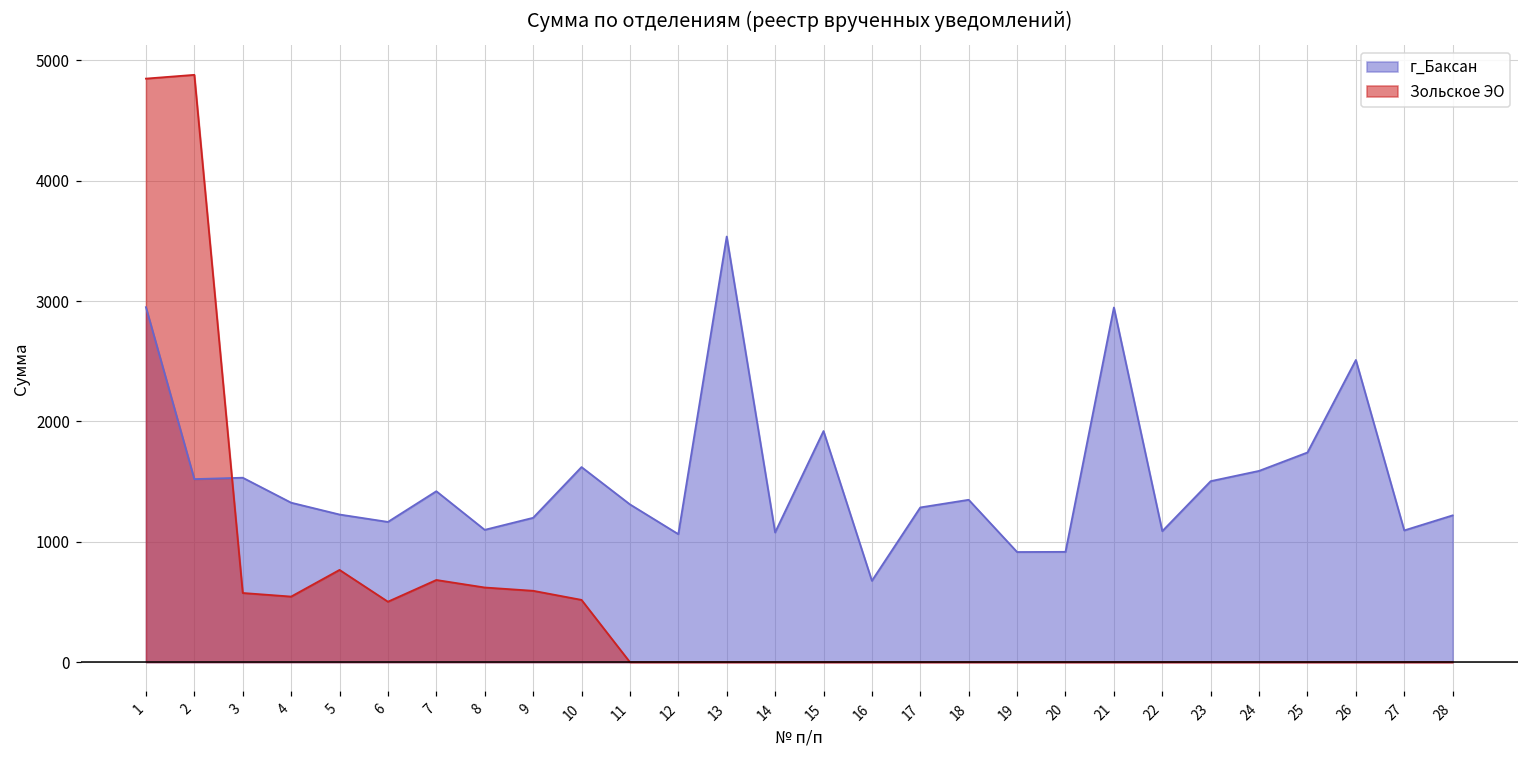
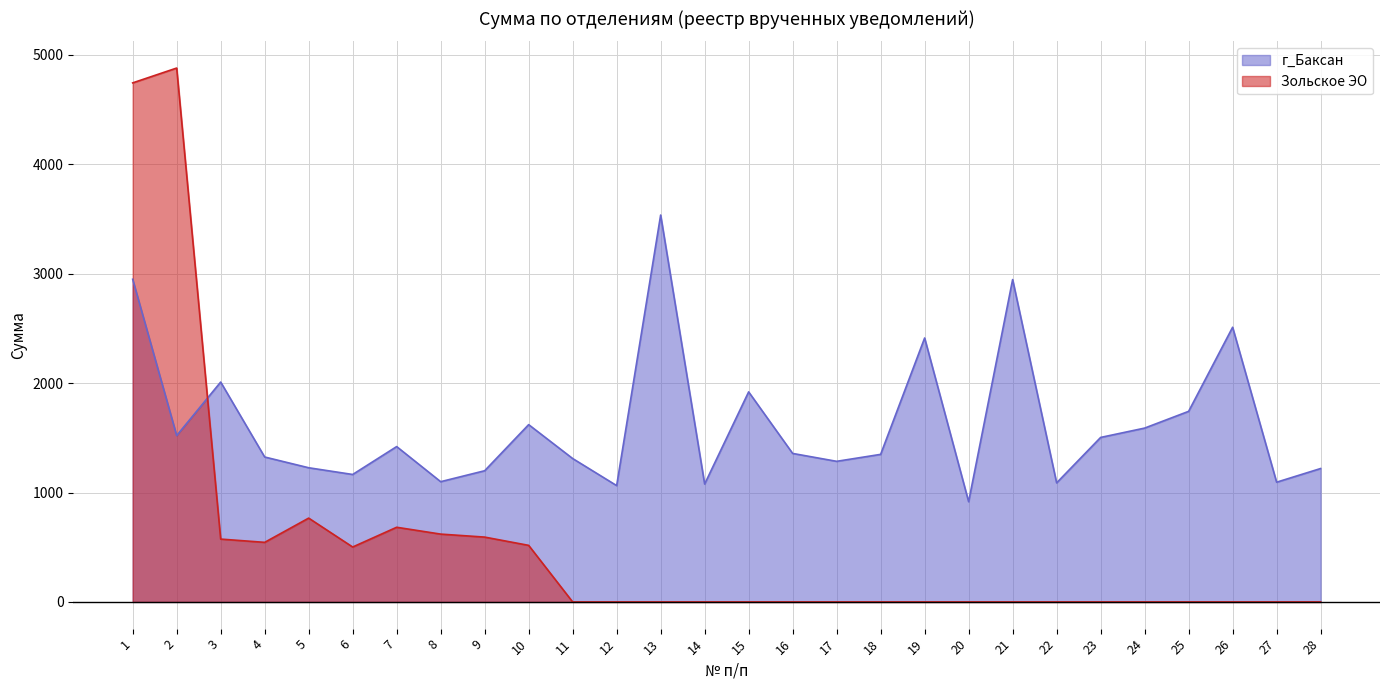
Зольское ЭО, 1: 4850 -> 4740
г_Баксан, 3: 1530 -> 2010
г_Баксан, 16: 680 -> 1360
г_Баксан, 19: 910 -> 2410
